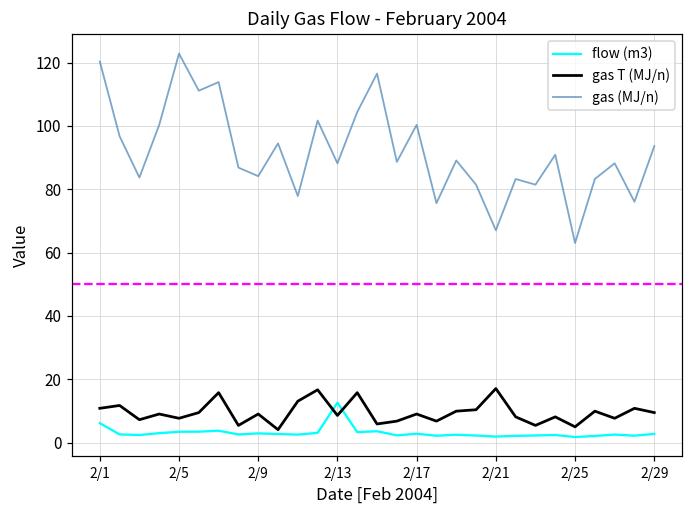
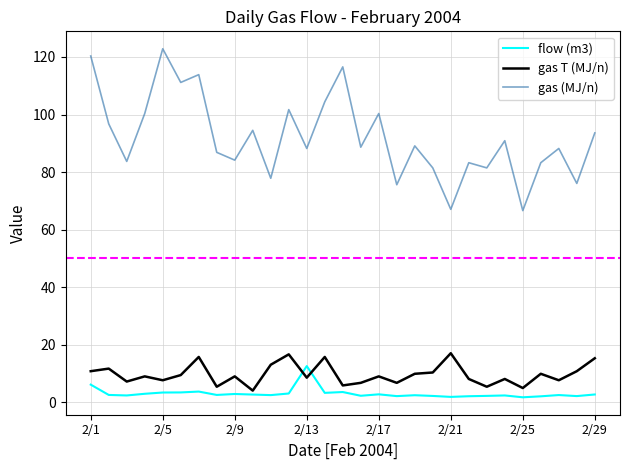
gas (MJ/n), 2/25: 63 -> 67
gas T (MJ/n), 2/29: 9 -> 15
